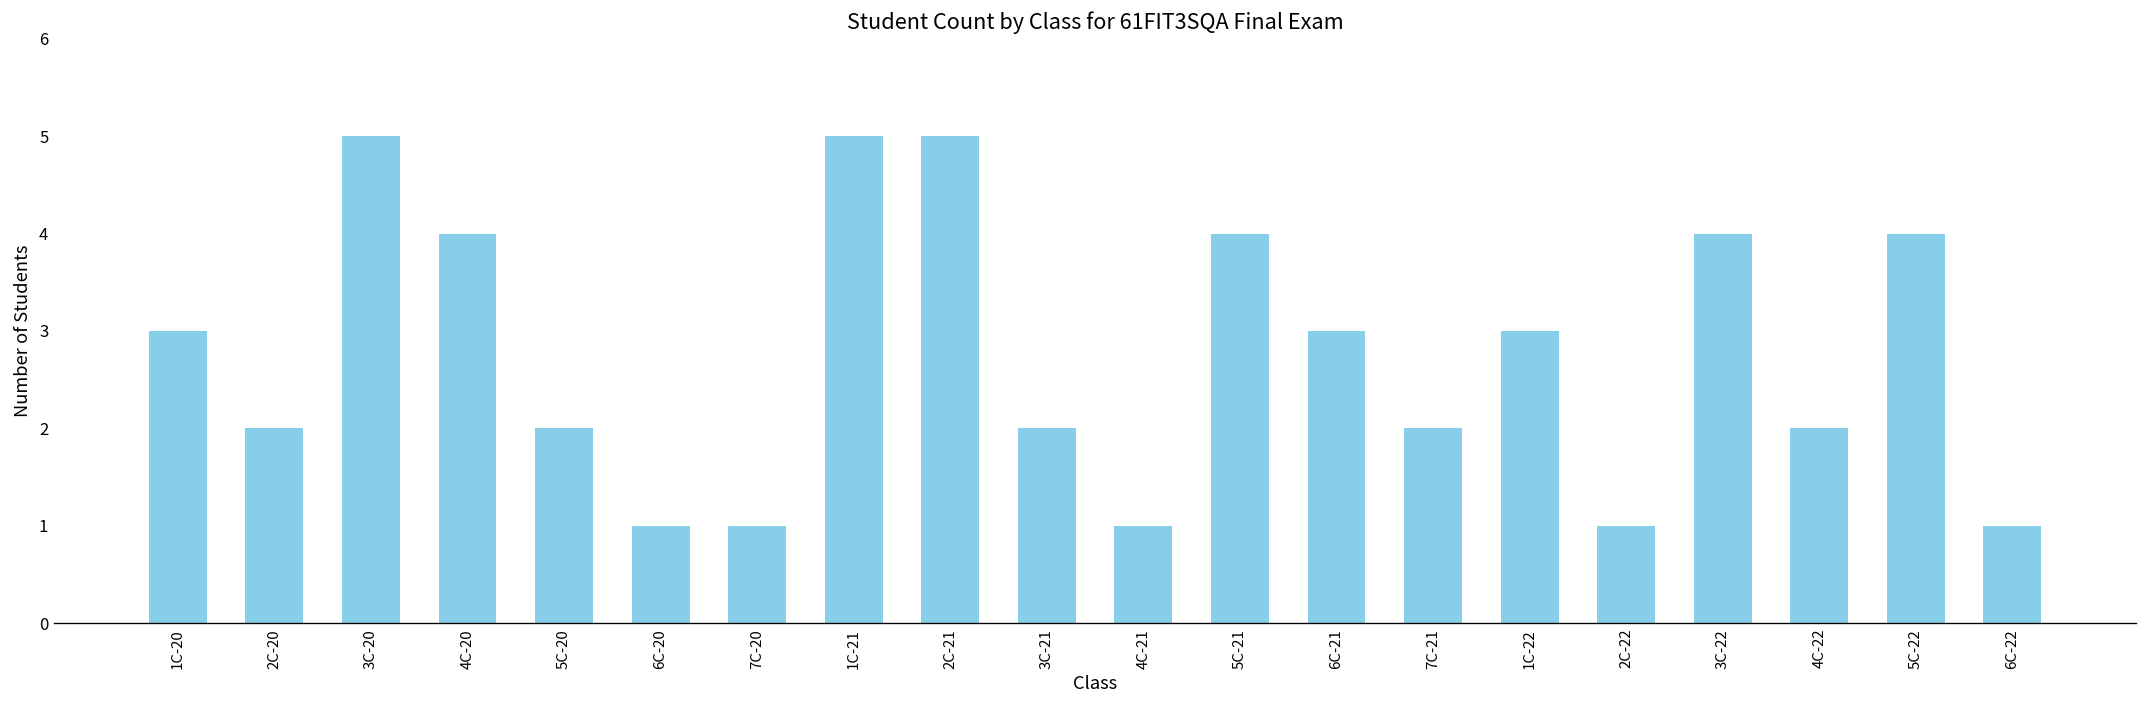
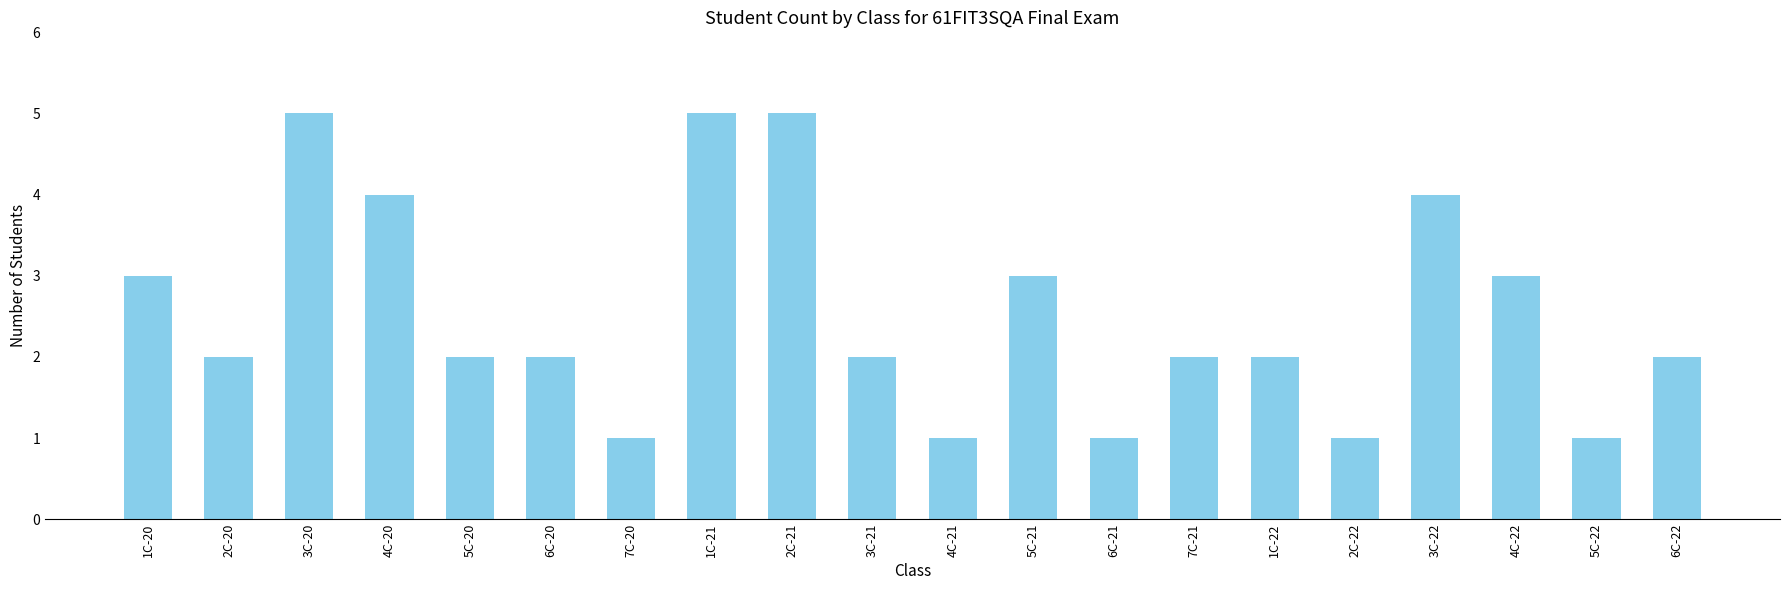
6C-20: 1 -> 2
5C-21: 4 -> 3
6C-21: 3 -> 1
1C-22: 3 -> 2
4C-22: 2 -> 3
5C-22: 4 -> 1
6C-22: 1 -> 2
